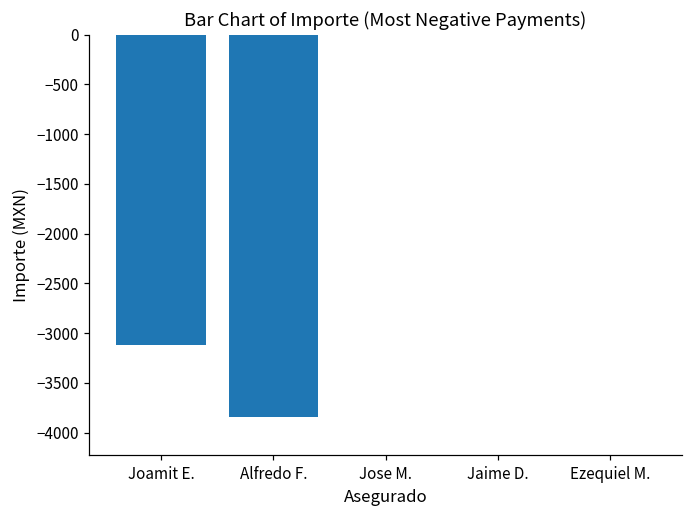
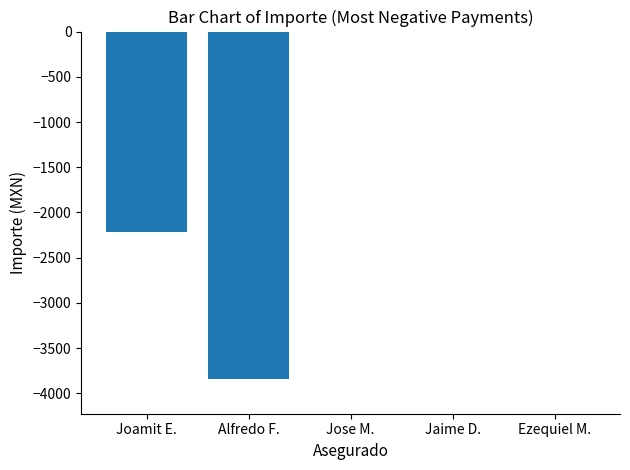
Joamit E.: -3100 -> -2200
